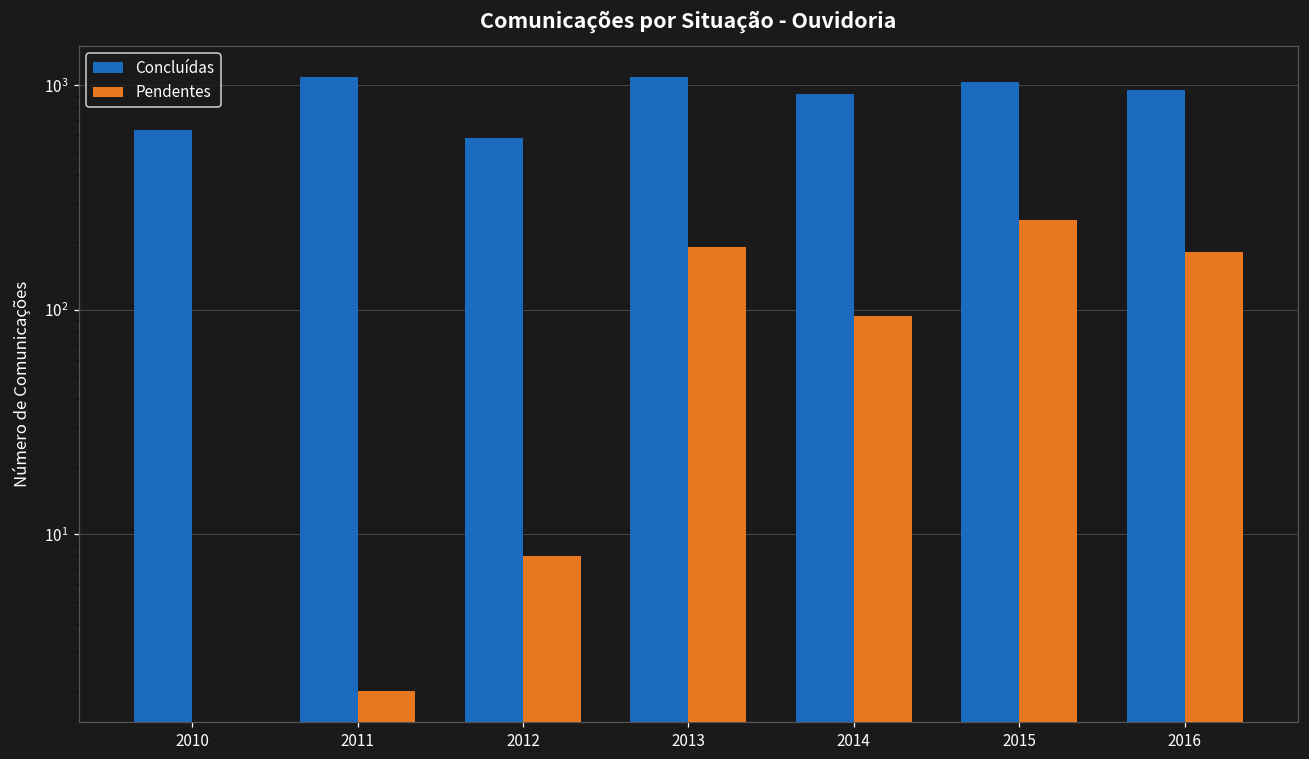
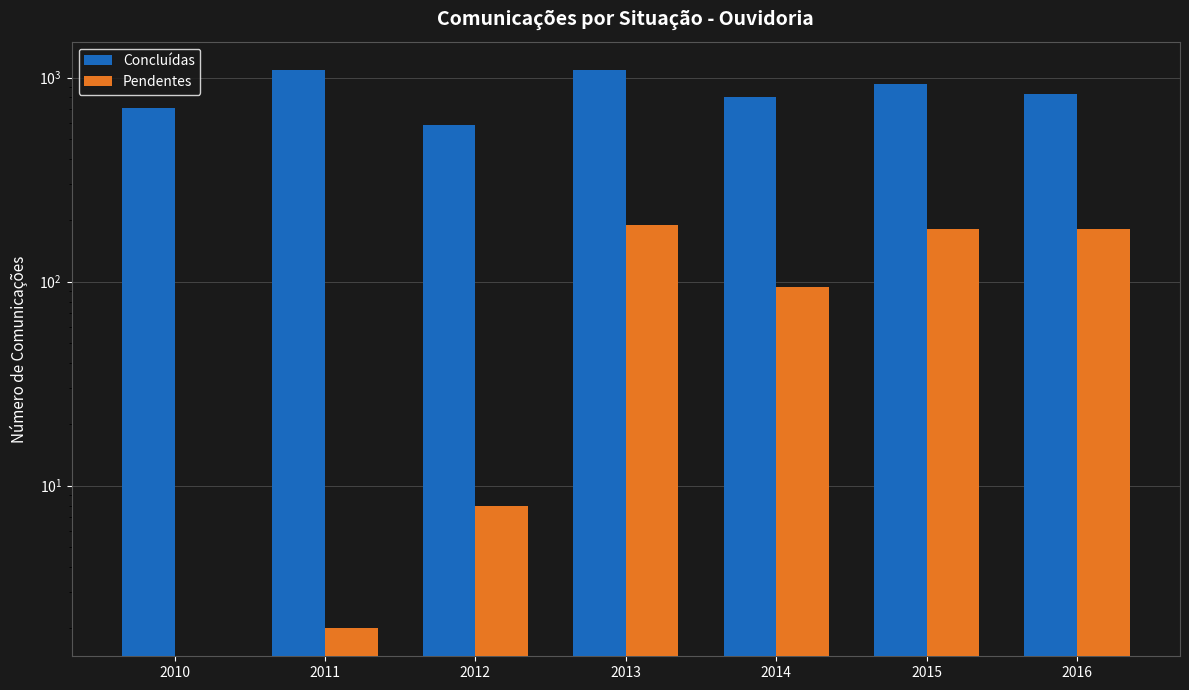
Concluídas, 2010: 640 -> 710
Concluídas, 2014: 900 -> 810
Concluídas, 2015: 1000 -> 900
Pendentes, 2015: 250 -> 180
Concluídas, 2016: 1000 -> 830
